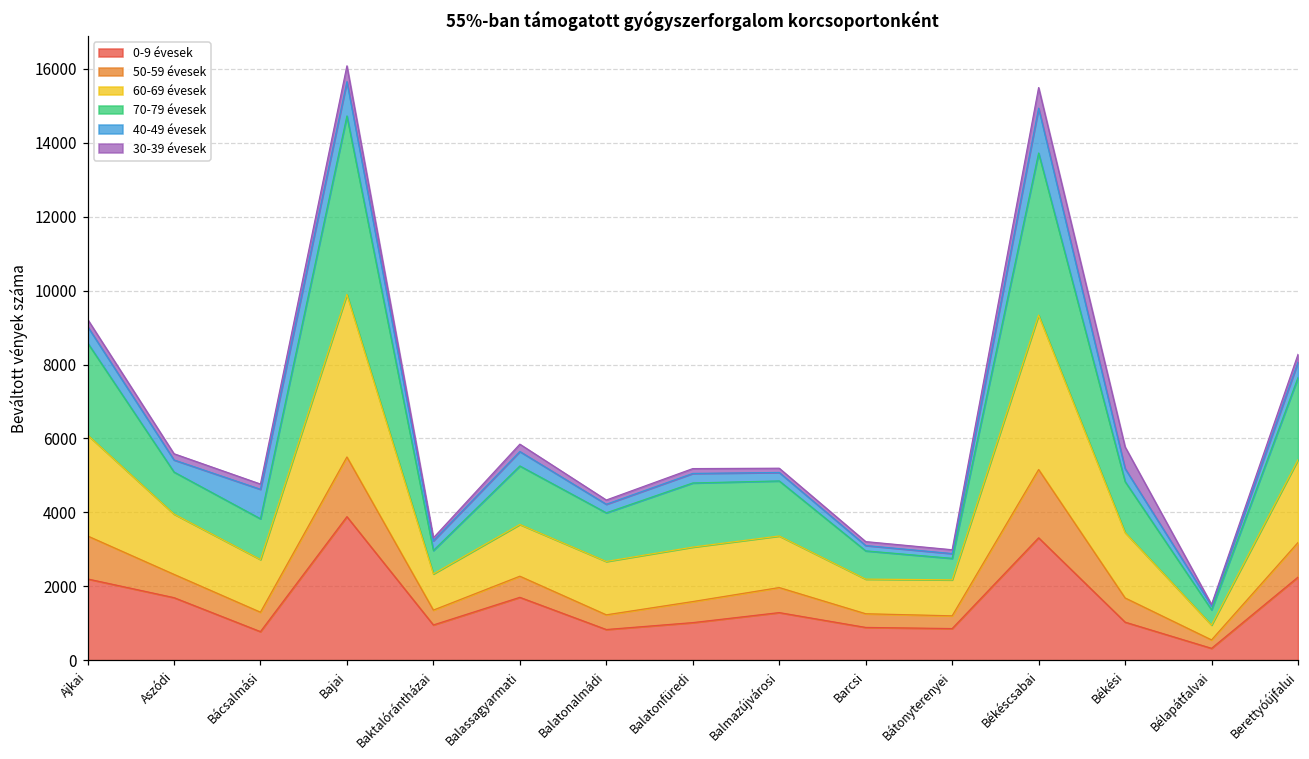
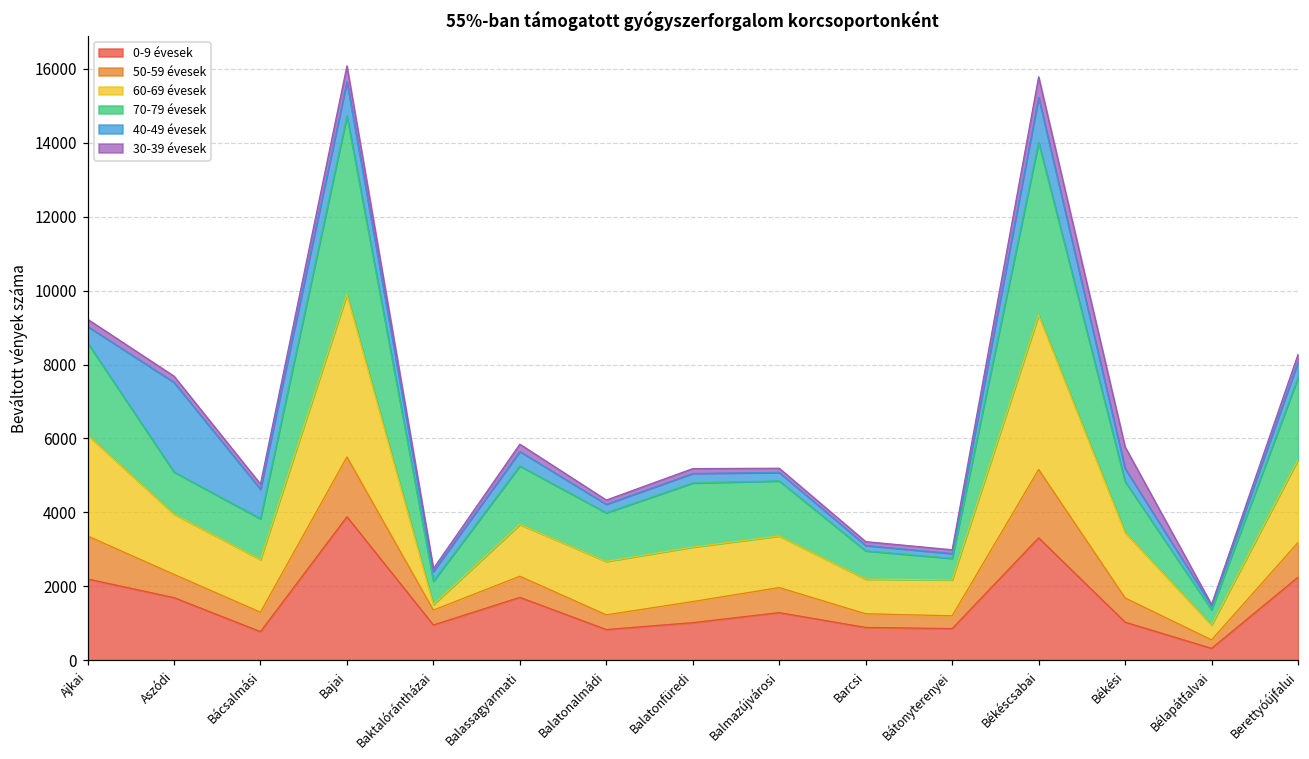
40-49 évesek, Aszódi: 300 -> 2400
60-69 évesek, Baktalórántházai: 1000 -> 200
70-79 évesek, Békéscsabai: 4400 -> 4700
